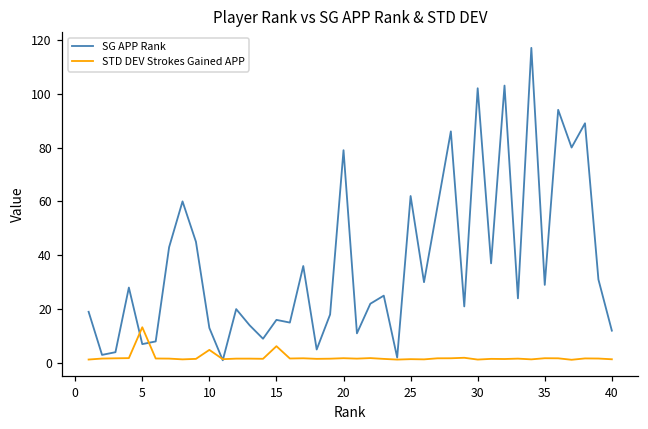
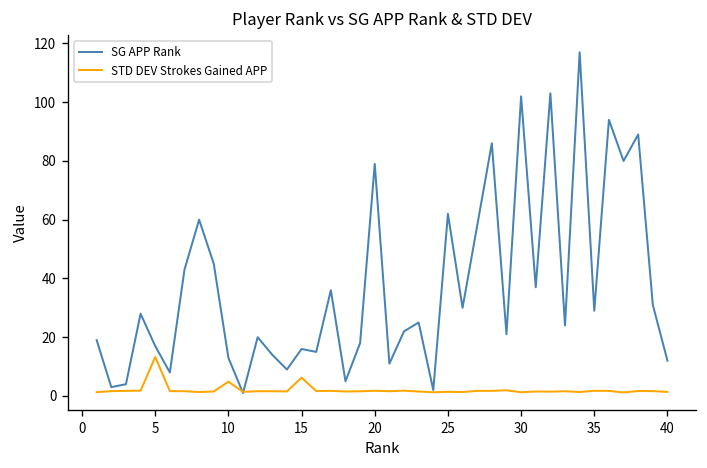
SG APP Rank, 5: 7 -> 17
